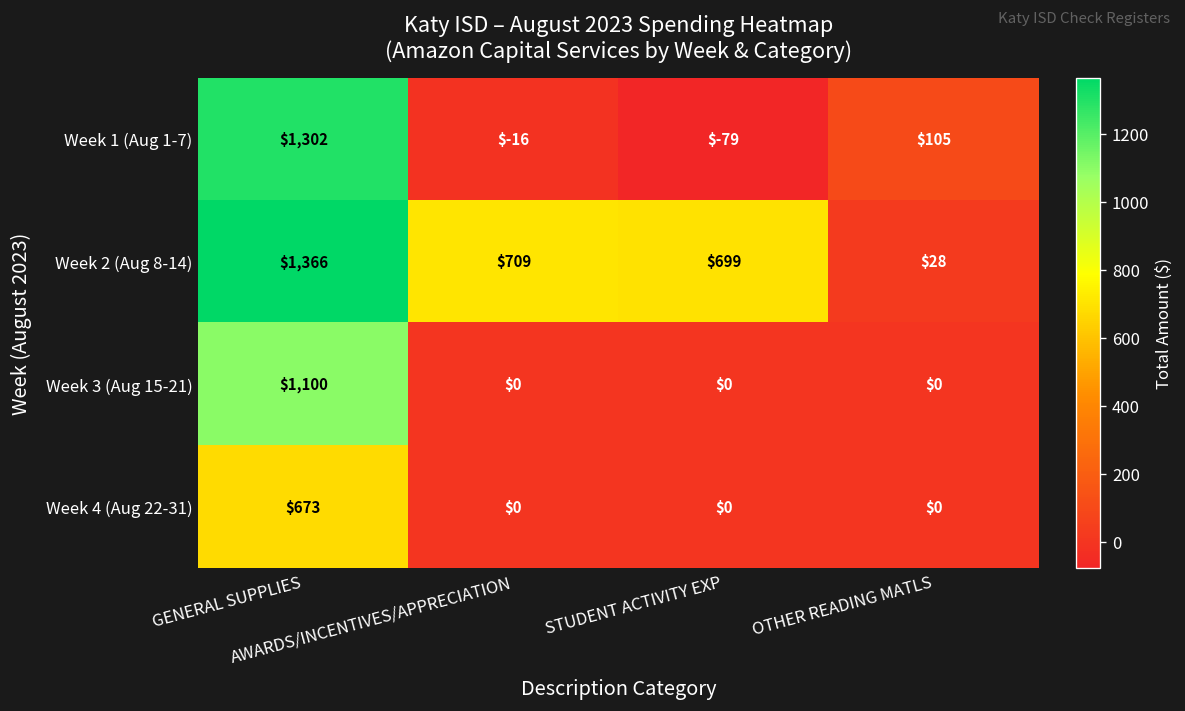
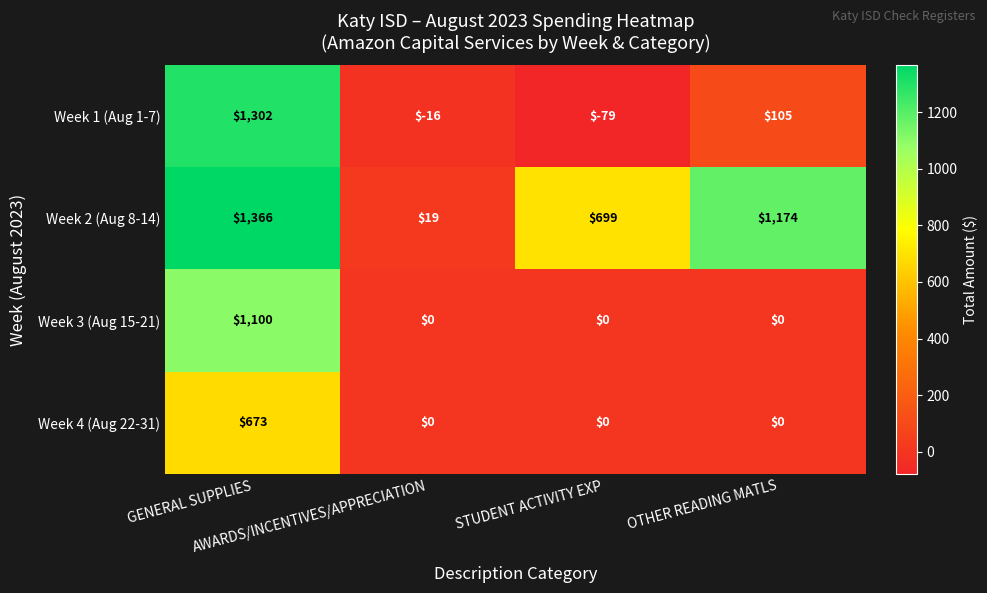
Week 2 (Aug 8-14), AWARDS/INCENTIVES/APPRECIATION: $709 -> $19
Week 2 (Aug 8-14), OTHER READING MATLS: $28 -> $1,174
